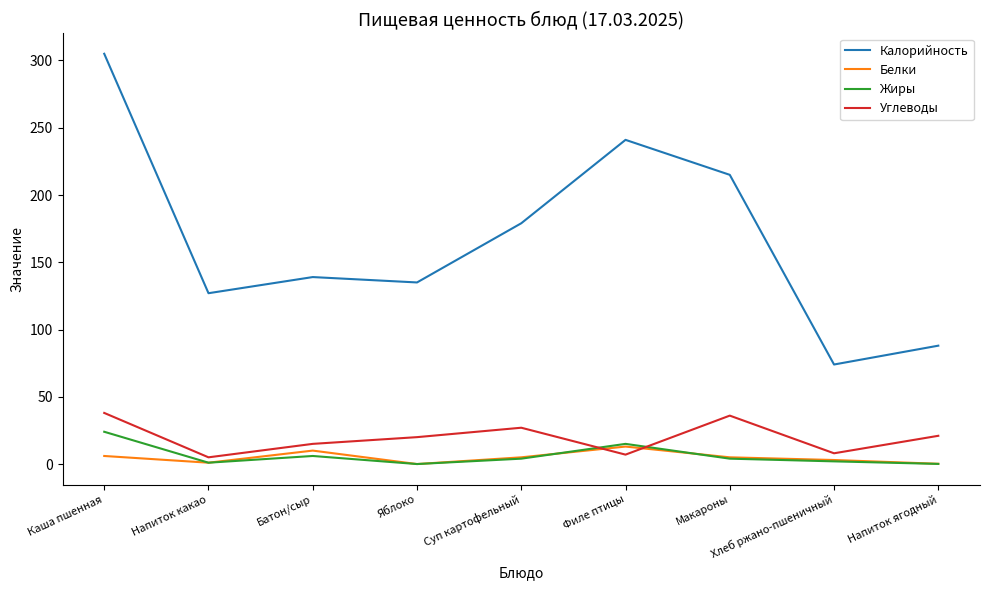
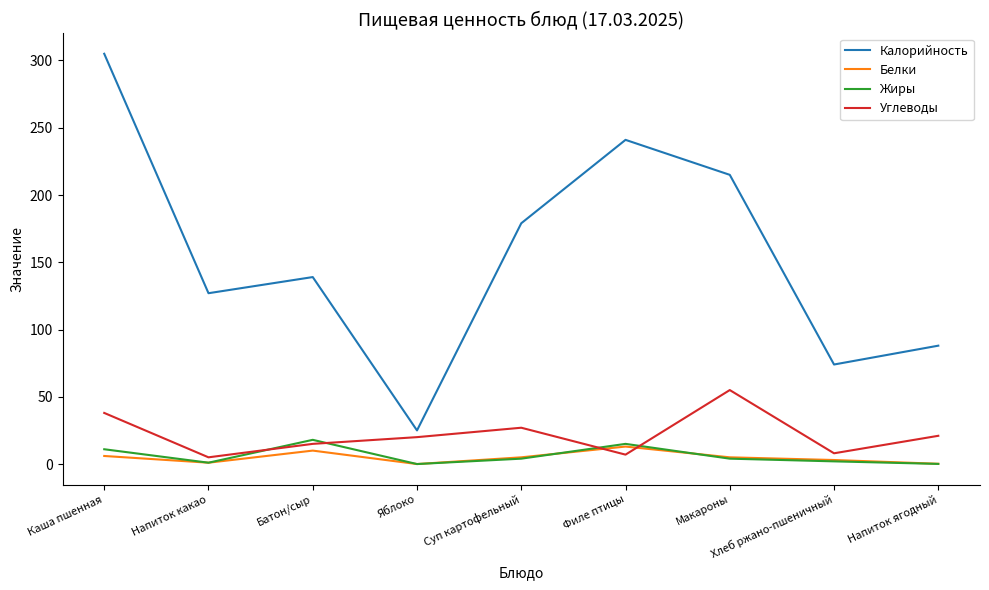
Жиры, Каша пшенная: 24 -> 11
Жиры, Батон/сыр: 6 -> 18
Калорийность, Яблоко: 135 -> 25
Углеводы, Макароны: 36 -> 55
